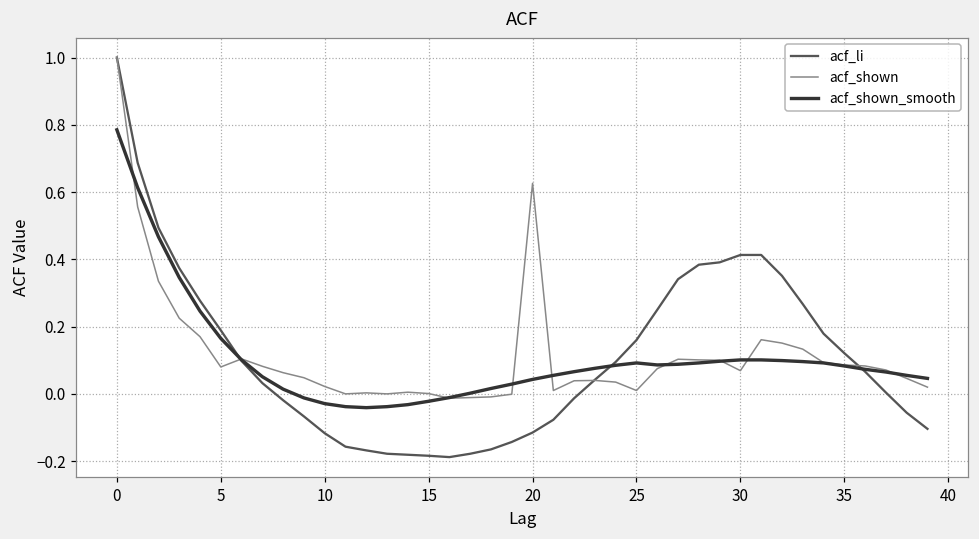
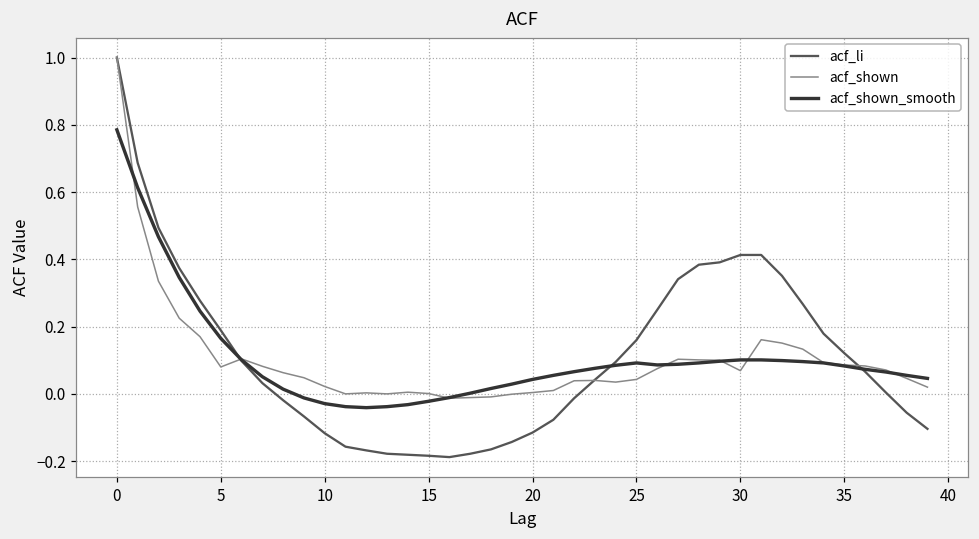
acf_shown, 20: 0.63 -> 0.00
acf_shown, 25: 0.01 -> 0.04
